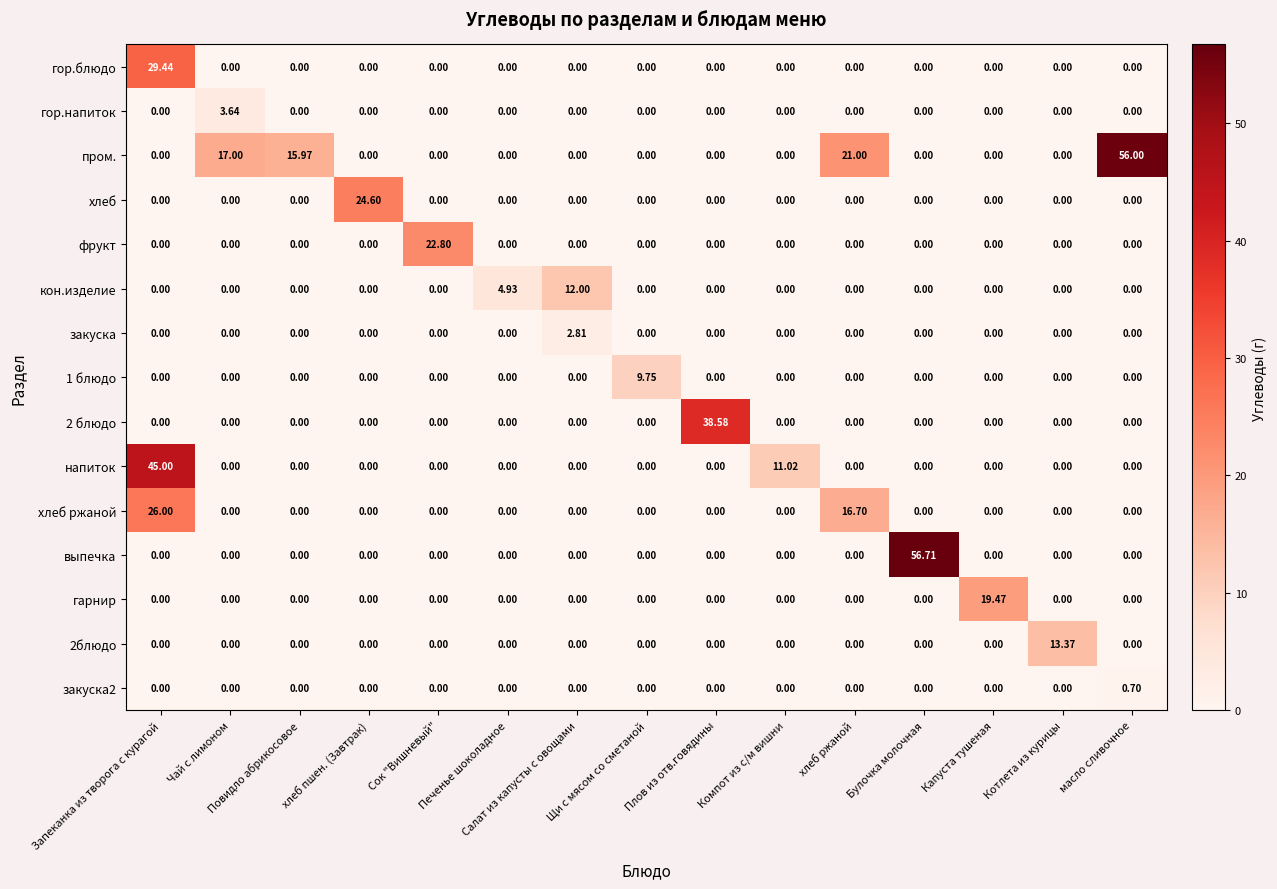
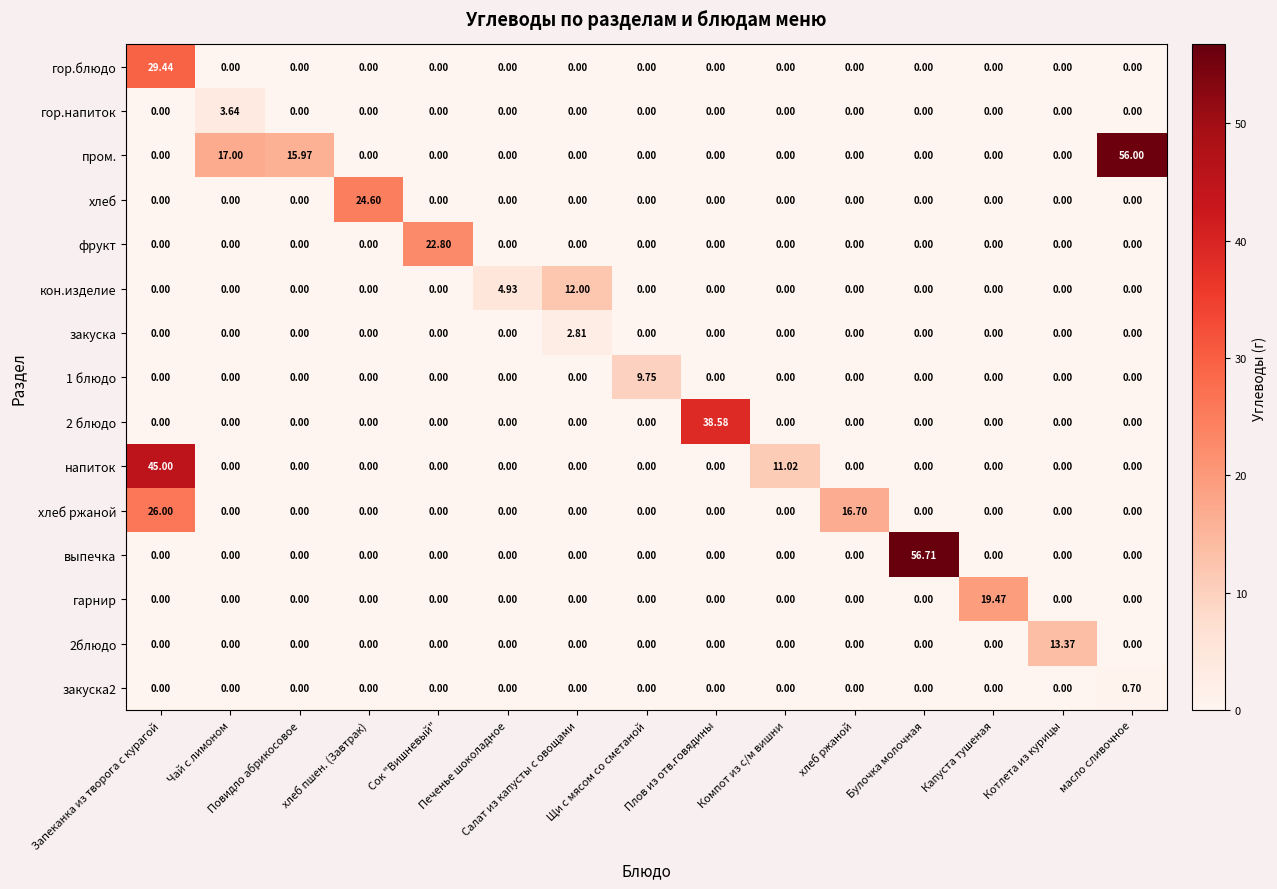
пром., хлеб ржаной: 21.00 -> 0.00
